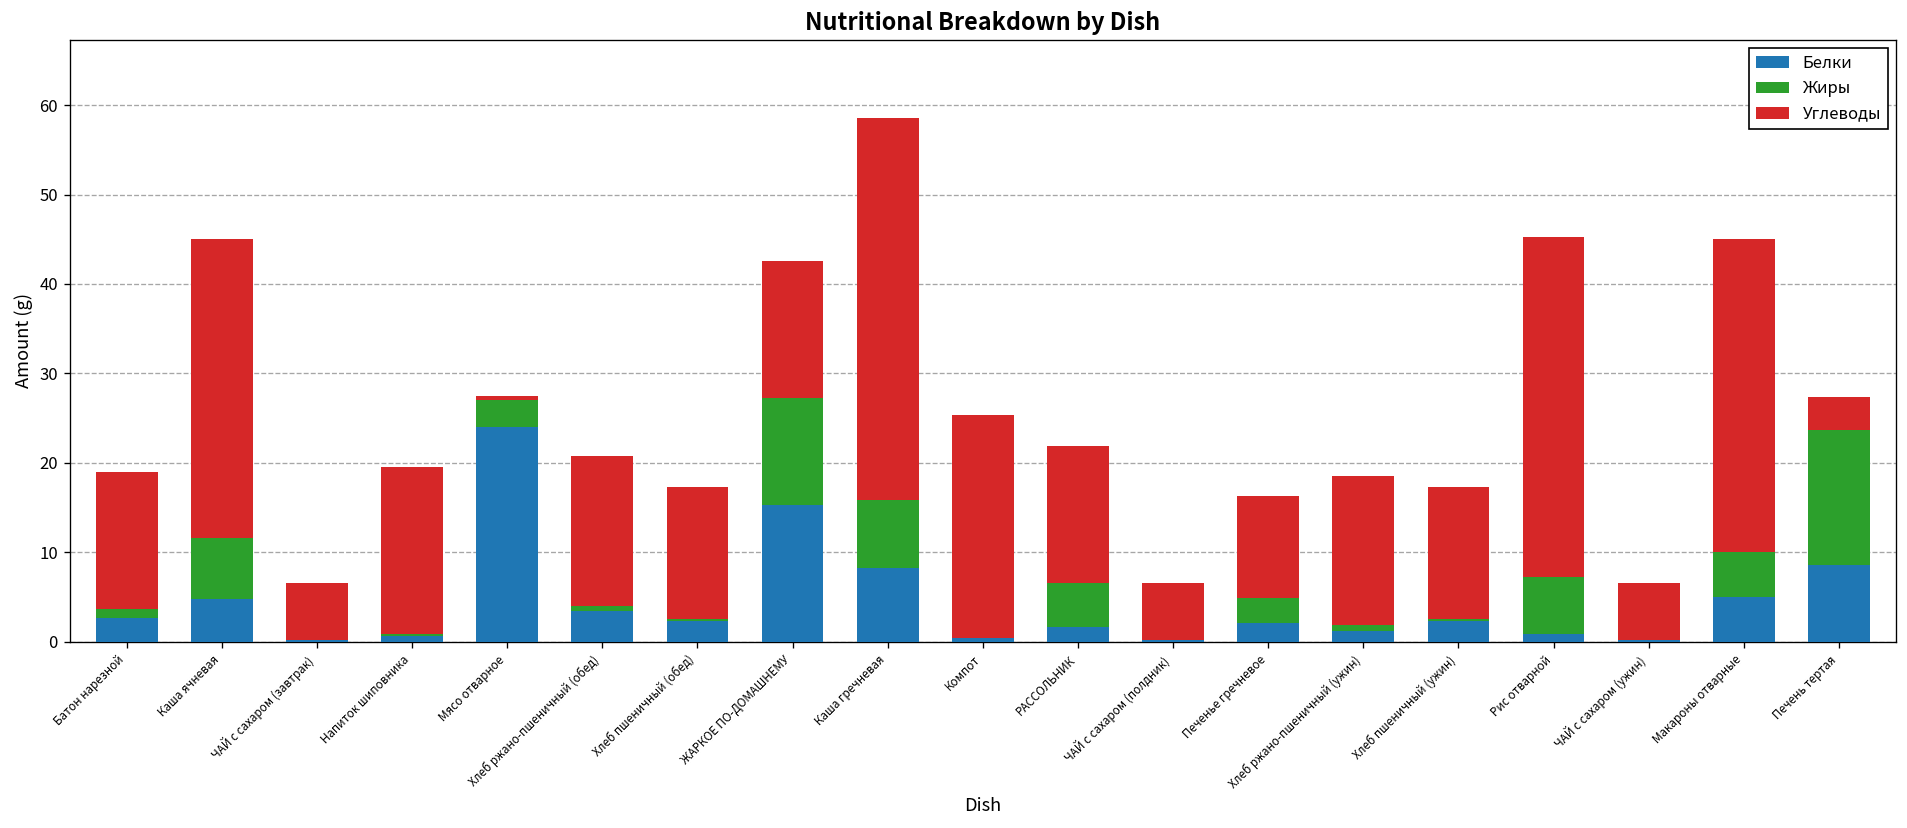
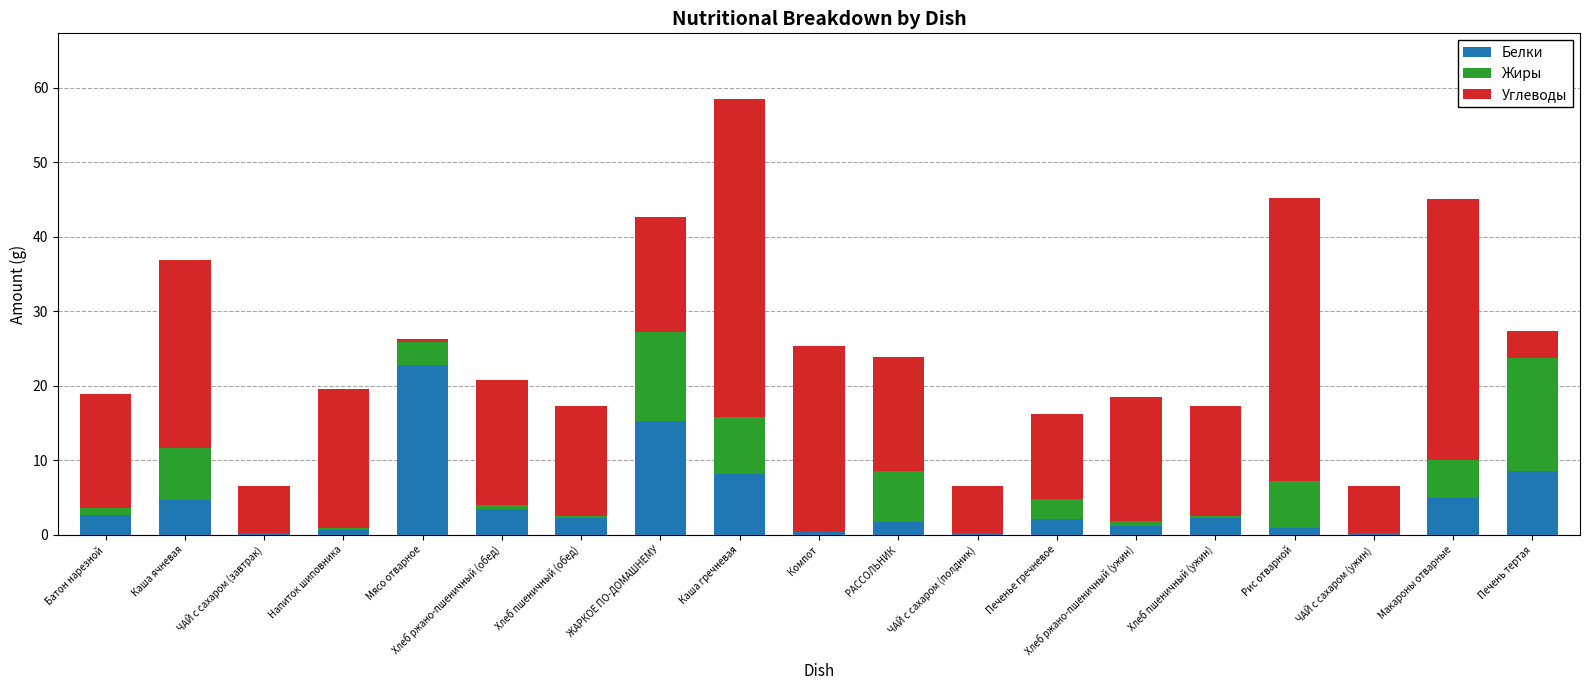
Углеводы, Каша ячневая: 33 -> 25
Белки, Мясо отварное: 24 -> 23
Жиры, РАССОЛЬНИК: 5 -> 7
